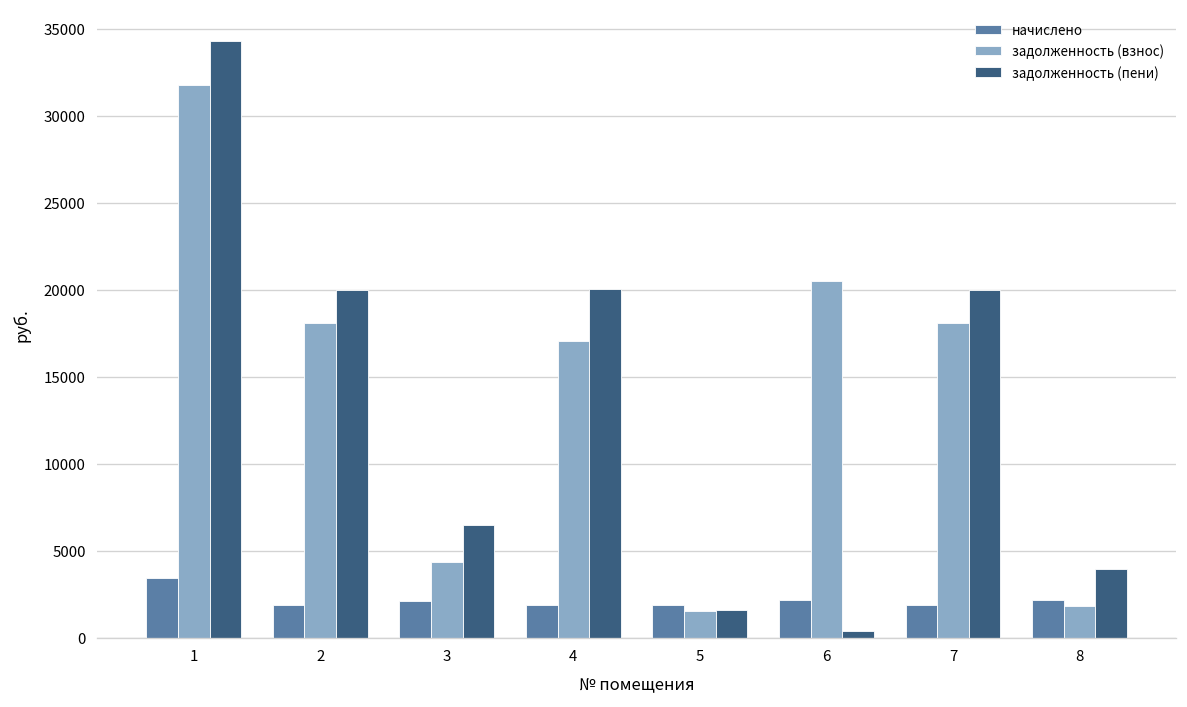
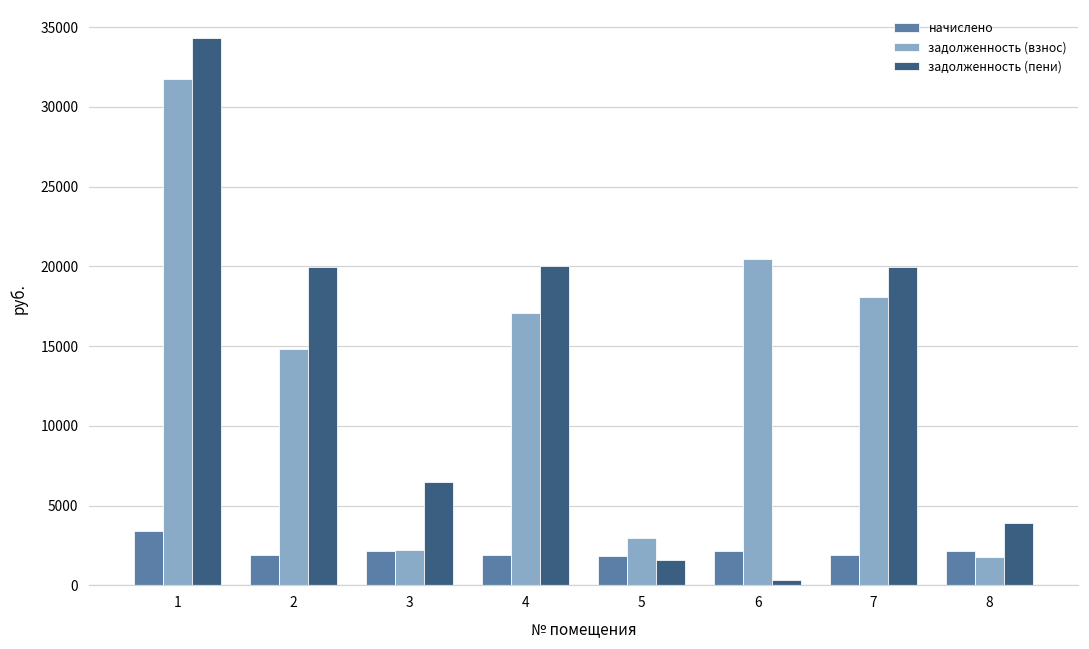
задолженность (взнос), 2: 18100 -> 14800
задолженность (взнос), 3: 4300 -> 2200
задолженность (взнос), 5: 1500 -> 3000
